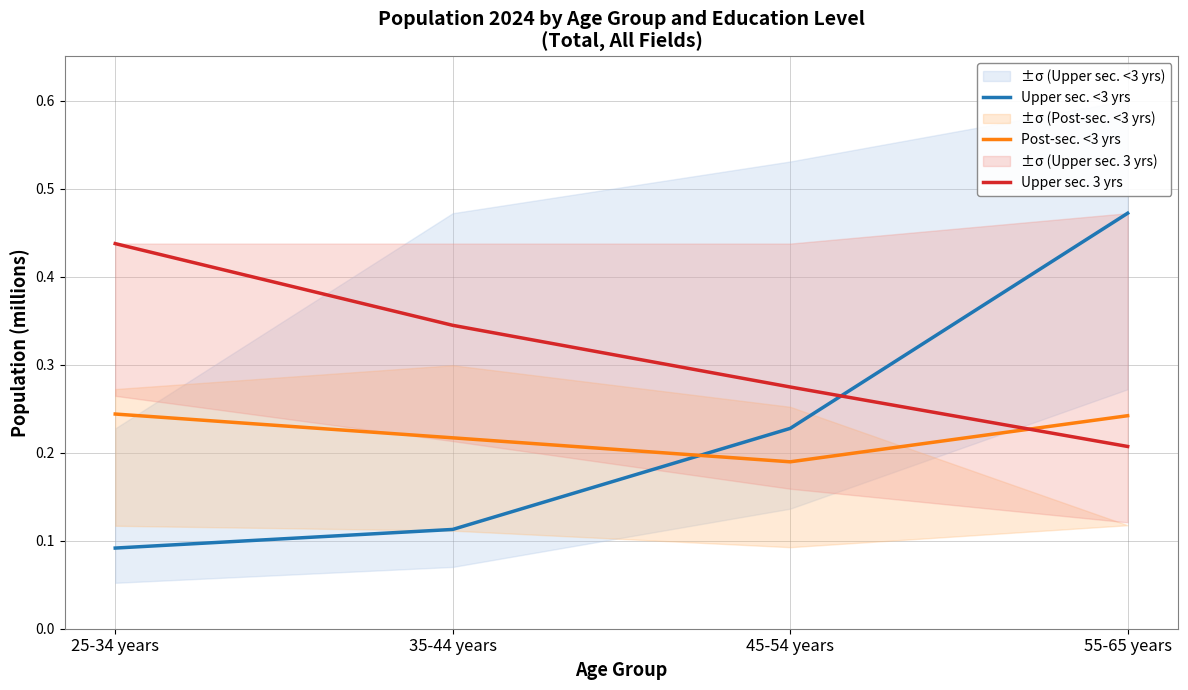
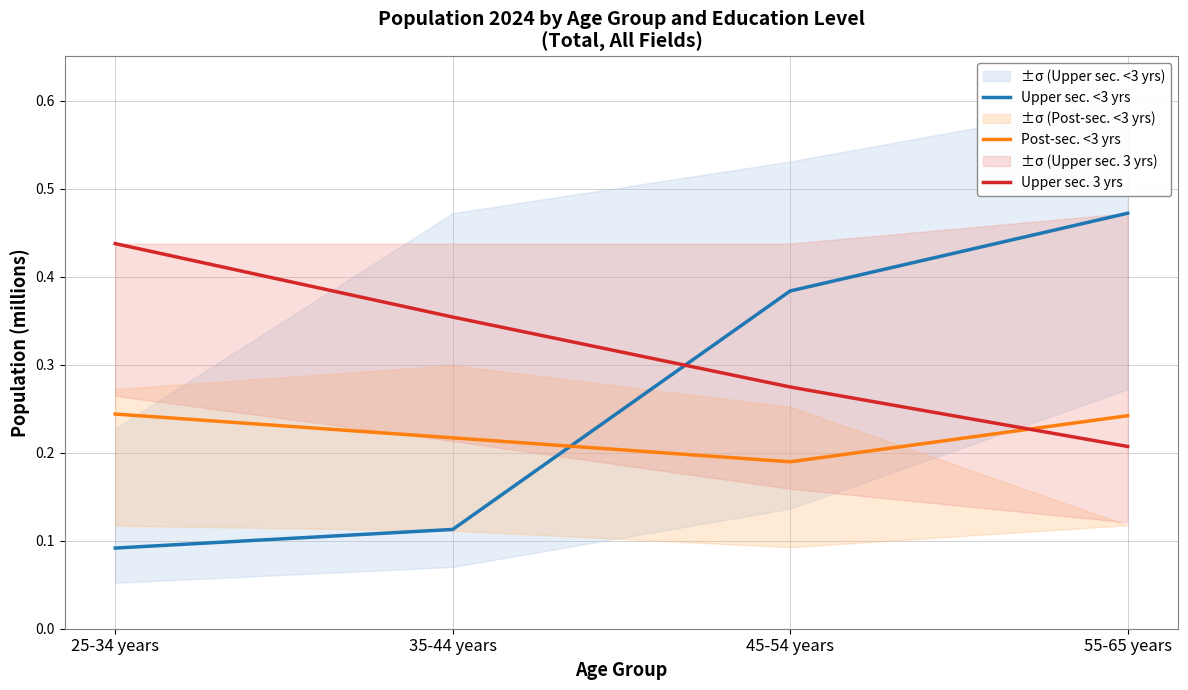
Upper sec. 3 yrs, 35-44 years: 0.34 -> 0.35
Upper sec. <3 yrs, 45-54 years: 0.23 -> 0.38
